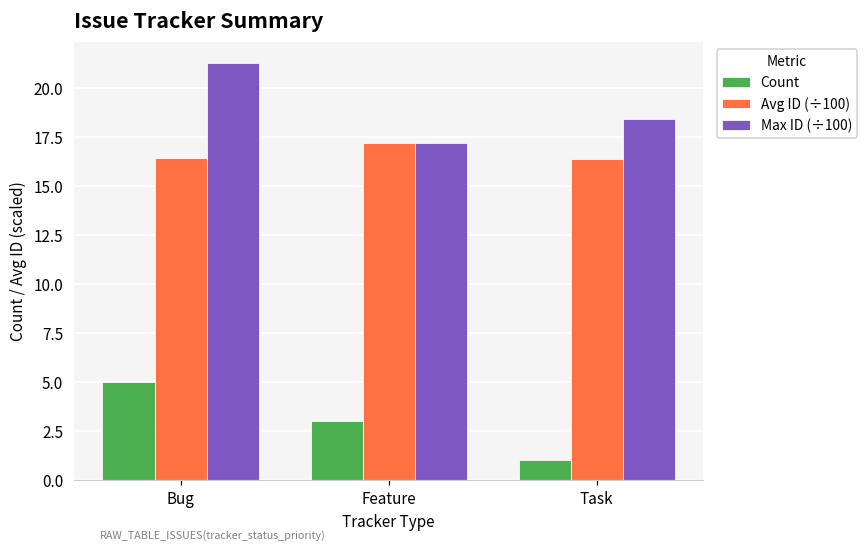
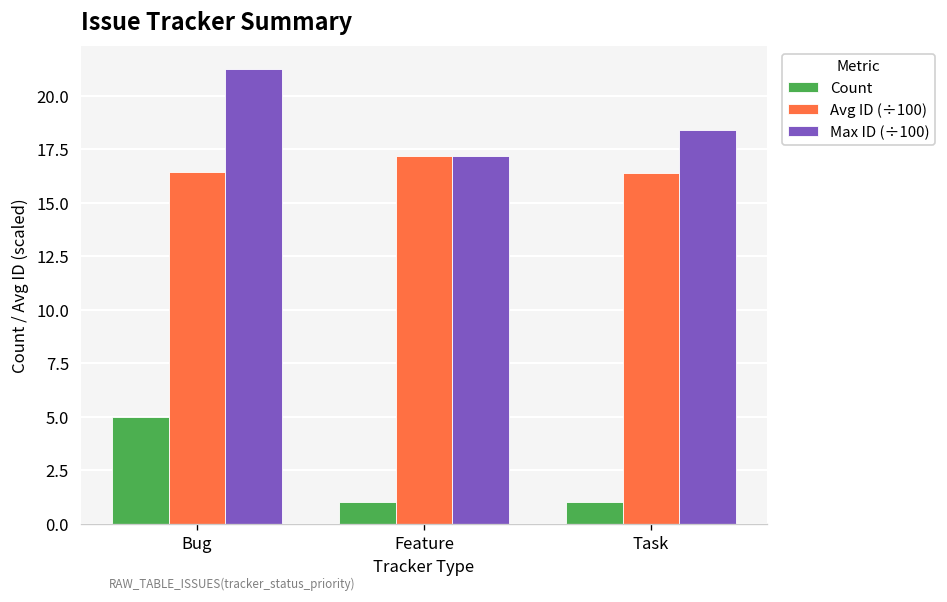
Count, Feature: 3 -> 1
